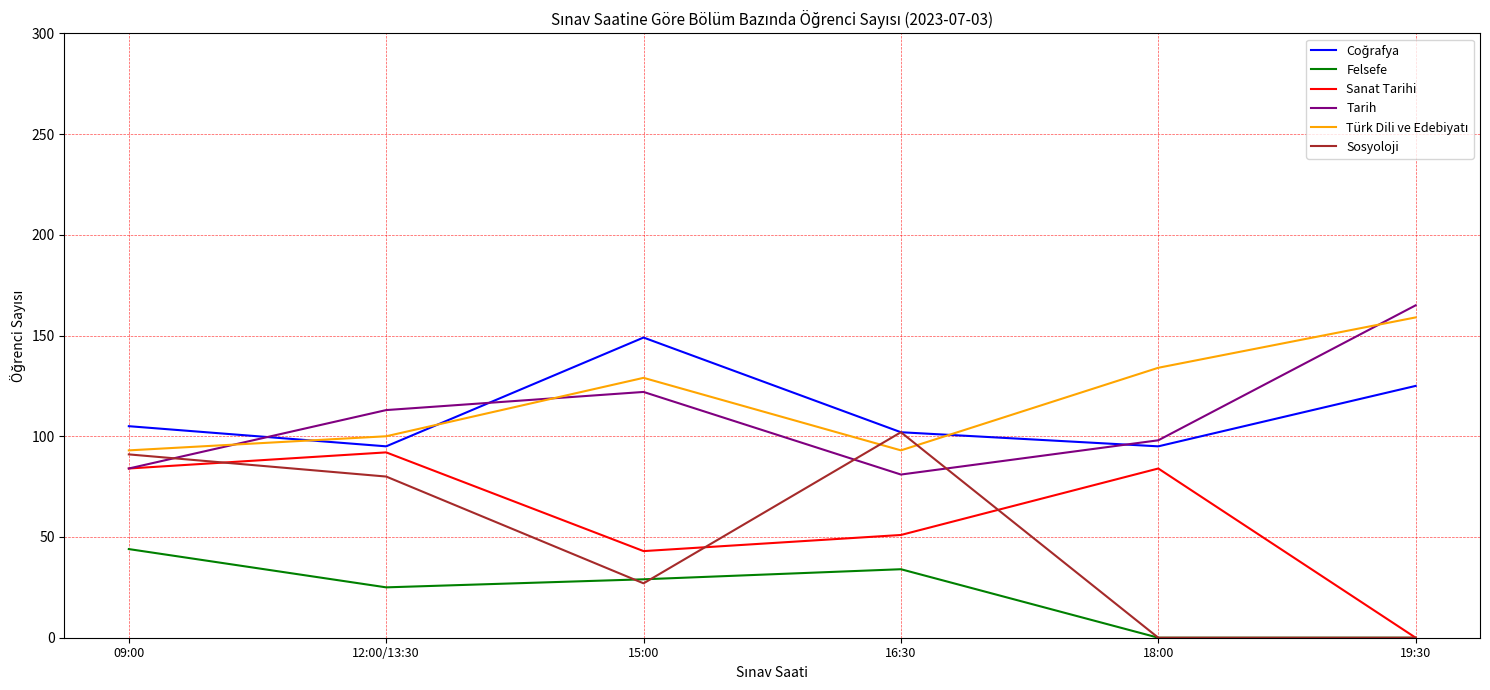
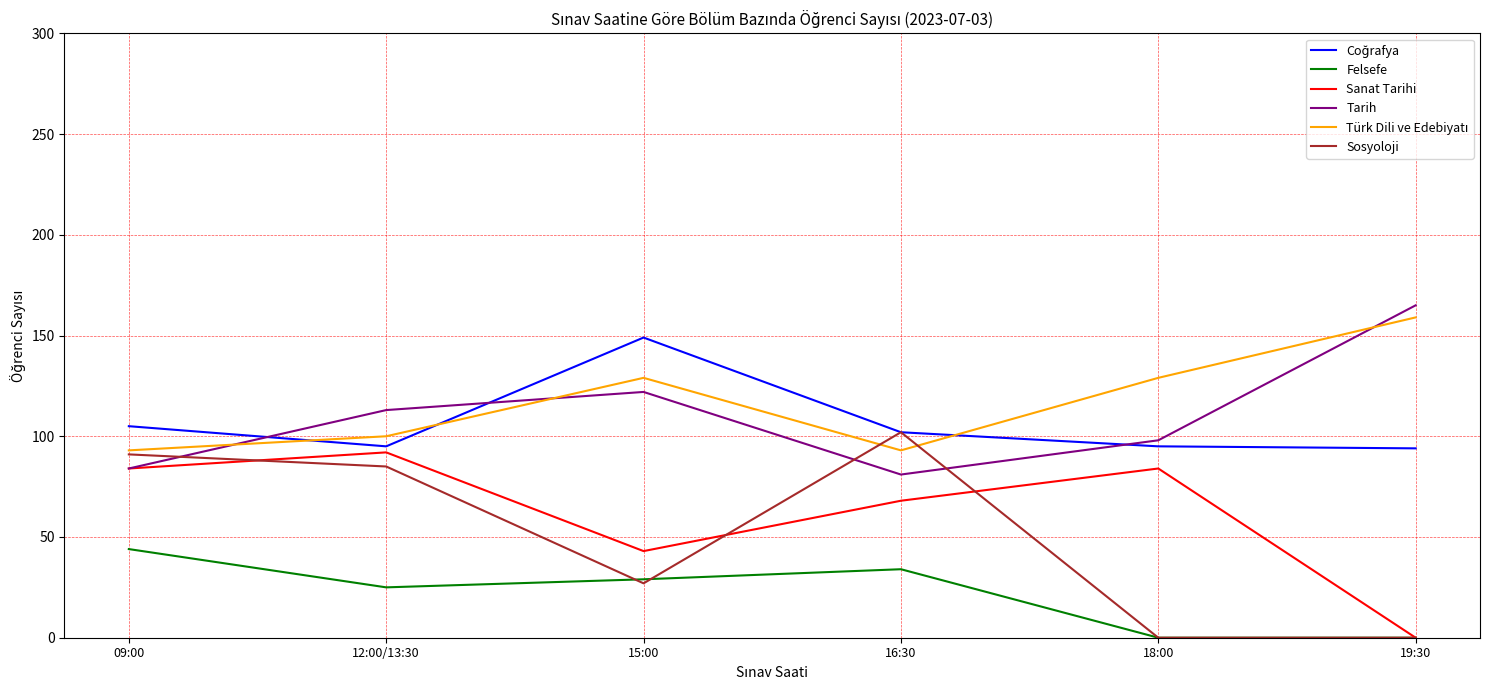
Sosyoloji, 12:00/13:30: 80 -> 85
Sanat Tarihi, 16:30: 51 -> 68
Türk Dili ve Edebiyatı, 18:00: 134 -> 129
Coğrafya, 19:30: 125 -> 94
